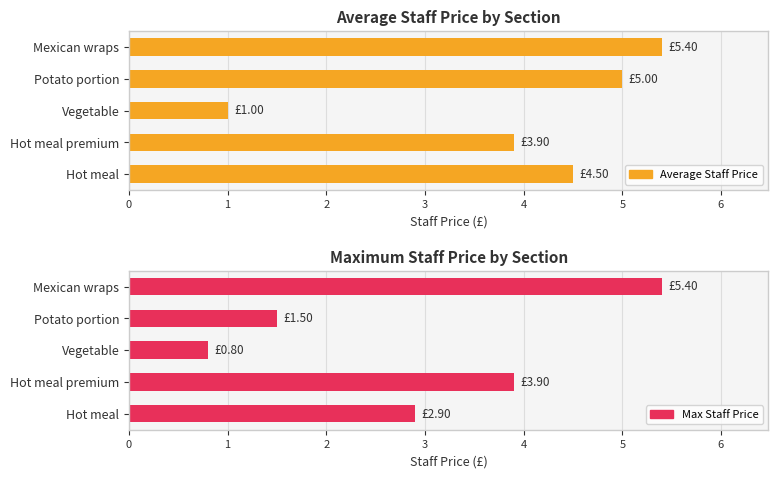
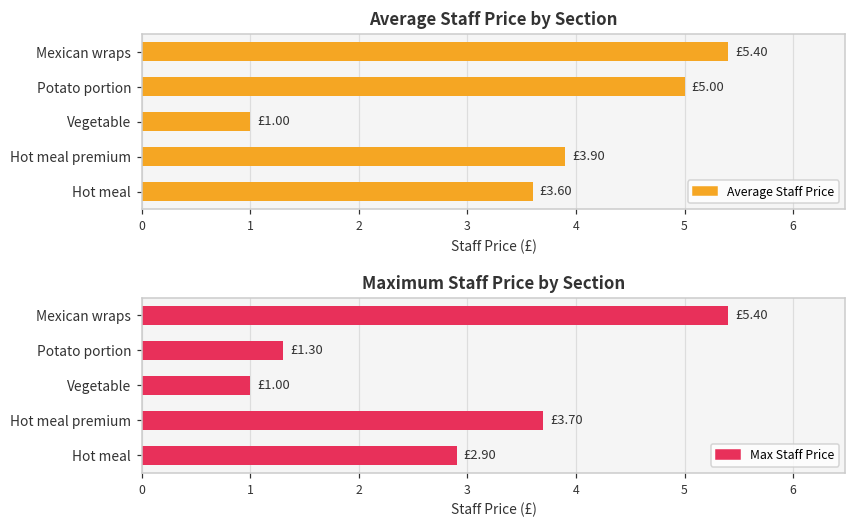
Average Staff Price by Section, Hot meal: £4.50 -> £3.60
Maximum Staff Price by Section, Potato portion: £1.50 -> £1.30
Maximum Staff Price by Section, Vegetable: £0.80 -> £1.00
Maximum Staff Price by Section, Hot meal premium: £3.90 -> £3.70
